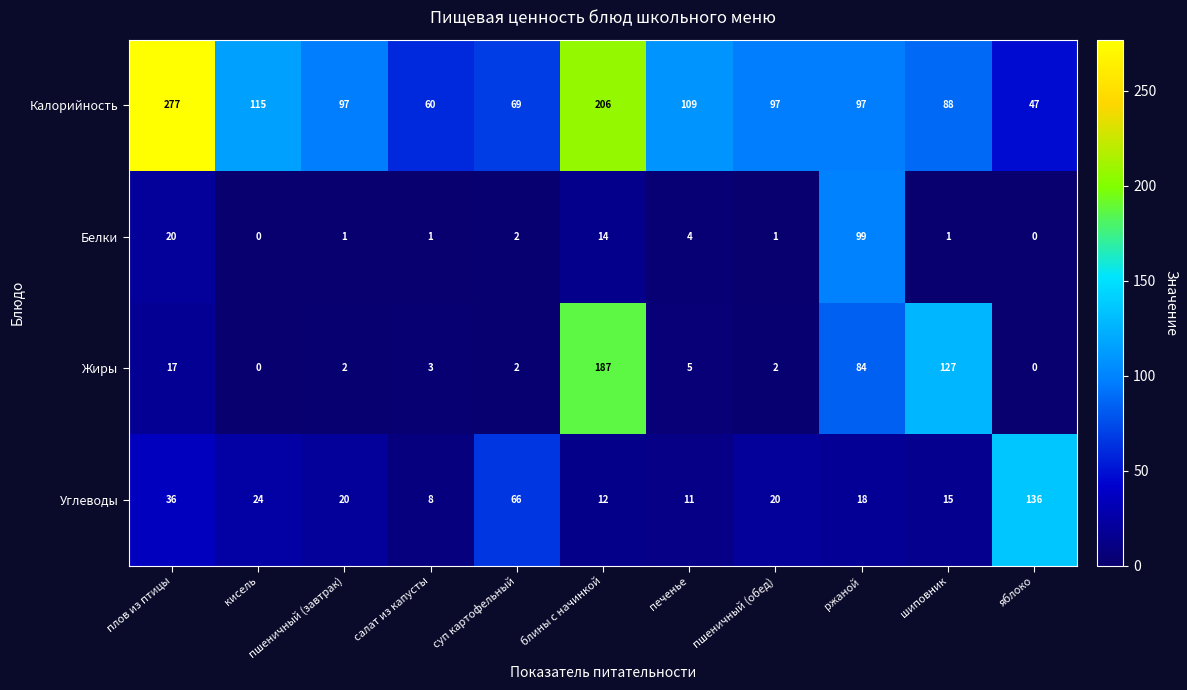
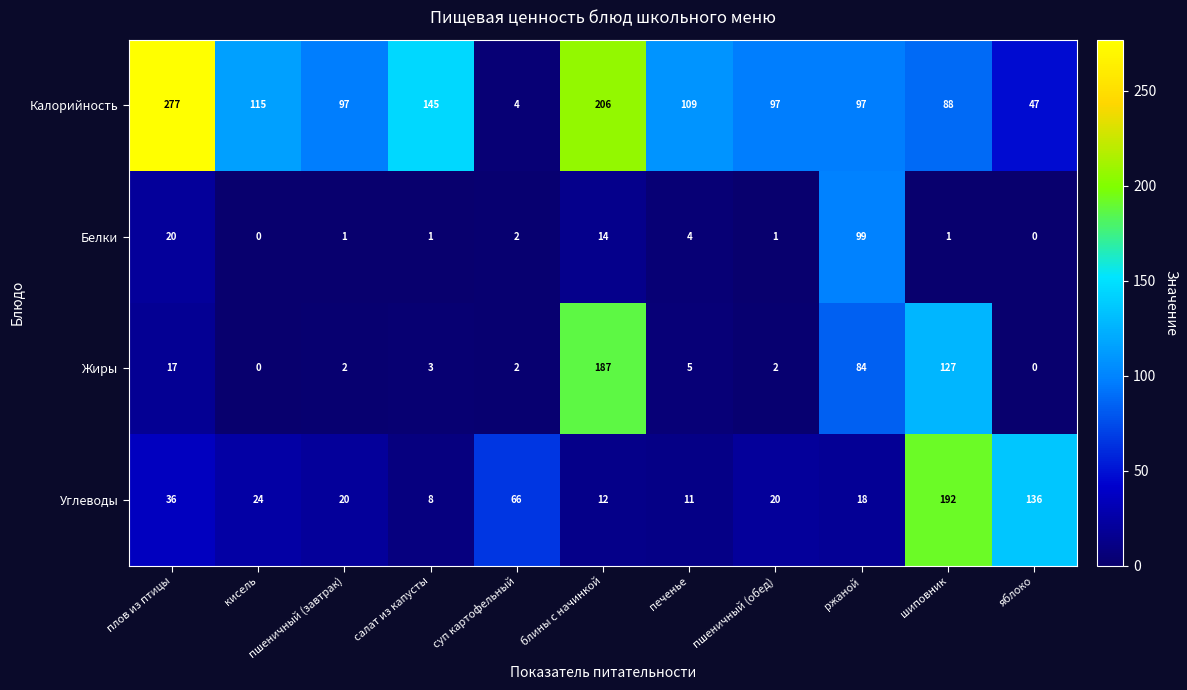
Калорийность, салат из капусты: 60 -> 145
Калорийность, суп картофельный: 69 -> 4
Углеводы, шиповник: 15 -> 192
